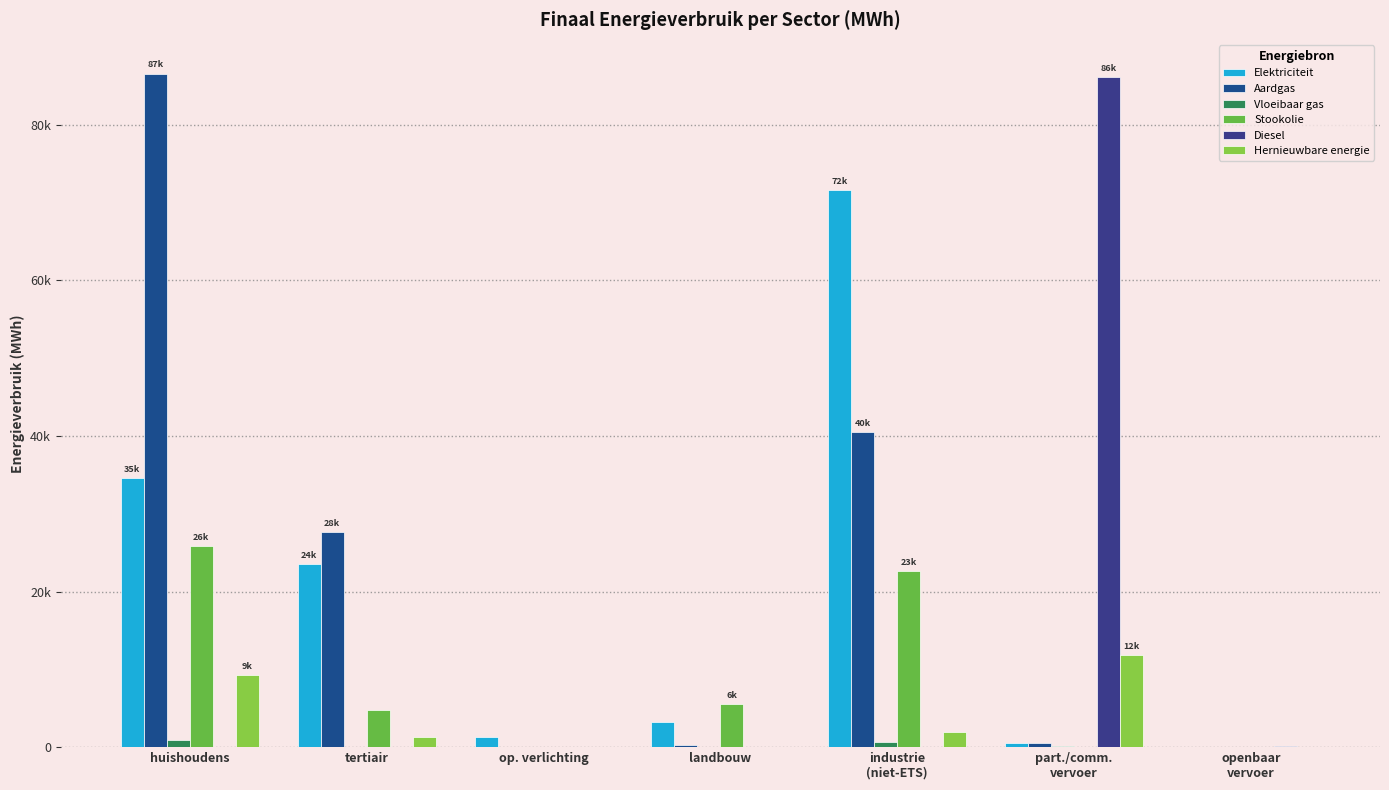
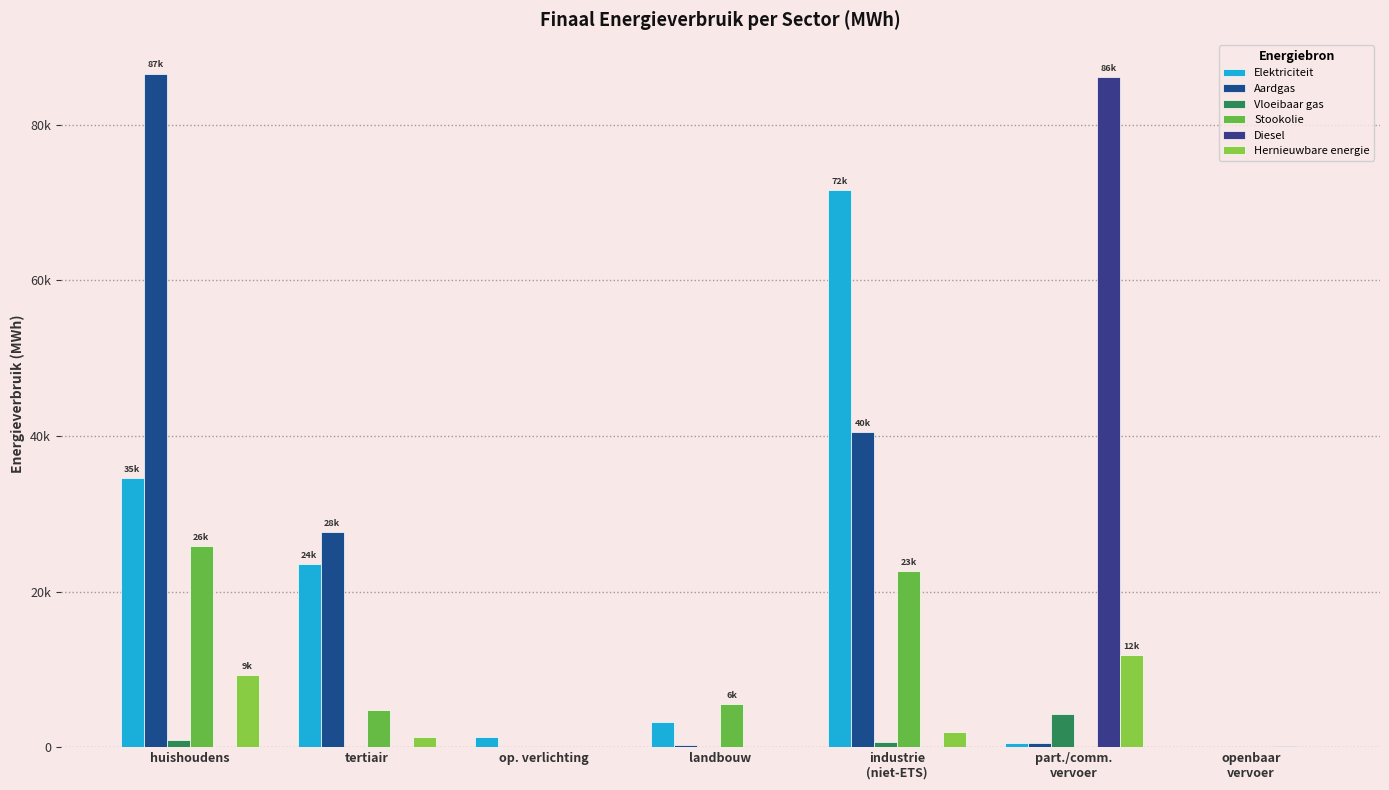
Vloeibaar gas, part./comm. vervoer: 0 -> 4000
